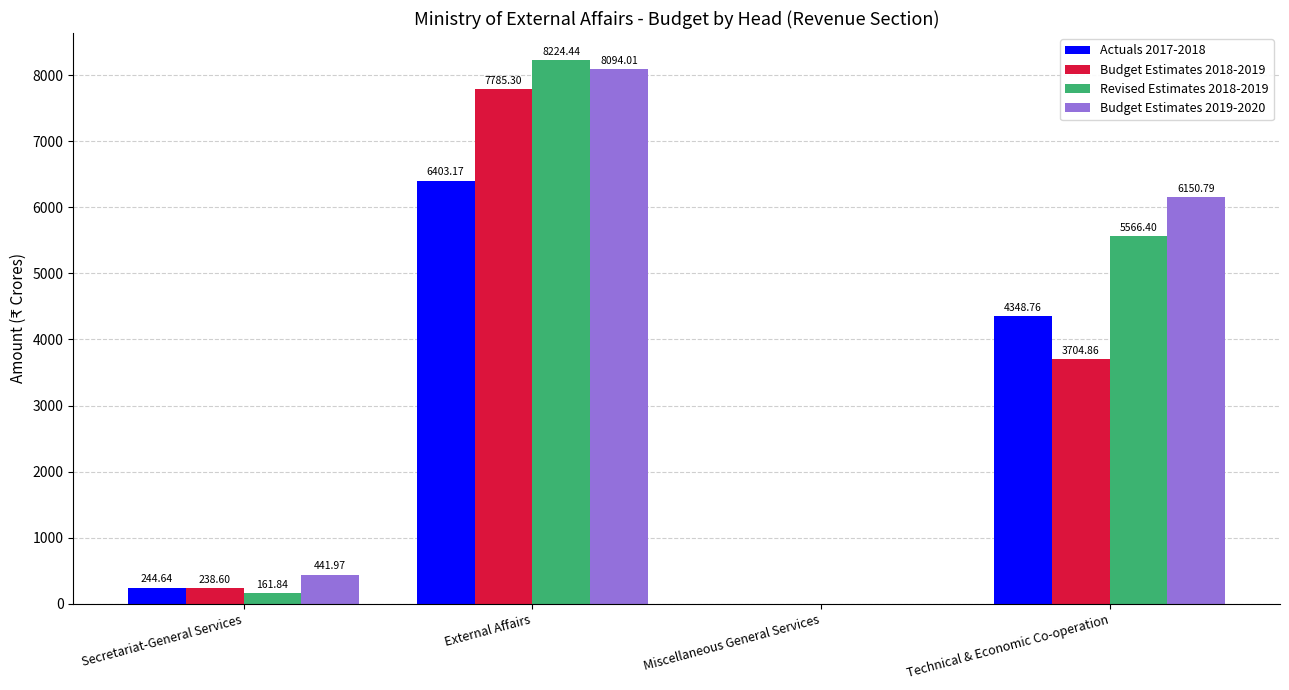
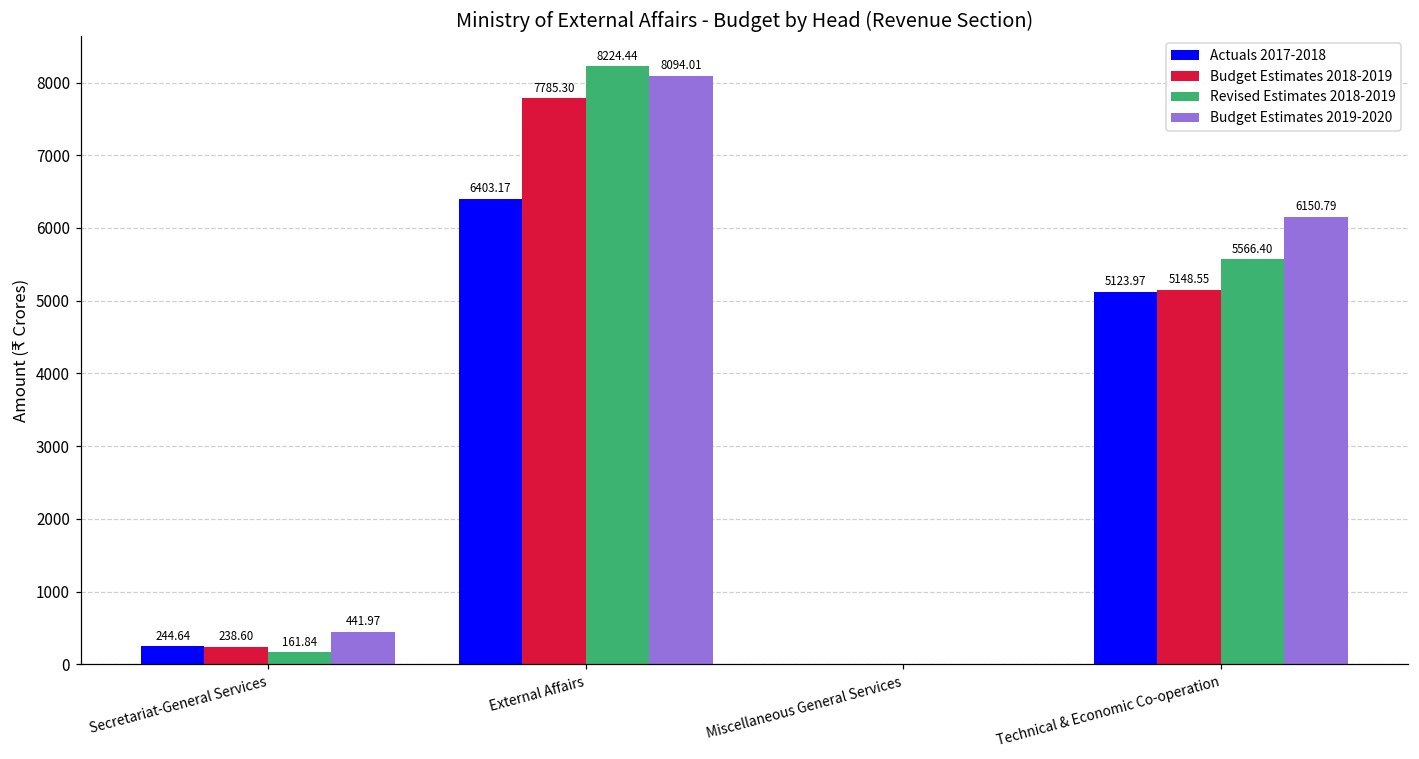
Actuals 2017-2018, Technical & Economic Co-operation: 4348.76 -> 5123.97
Budget Estimates 2018-2019, Technical & Economic Co-operation: 3704.86 -> 5148.55
